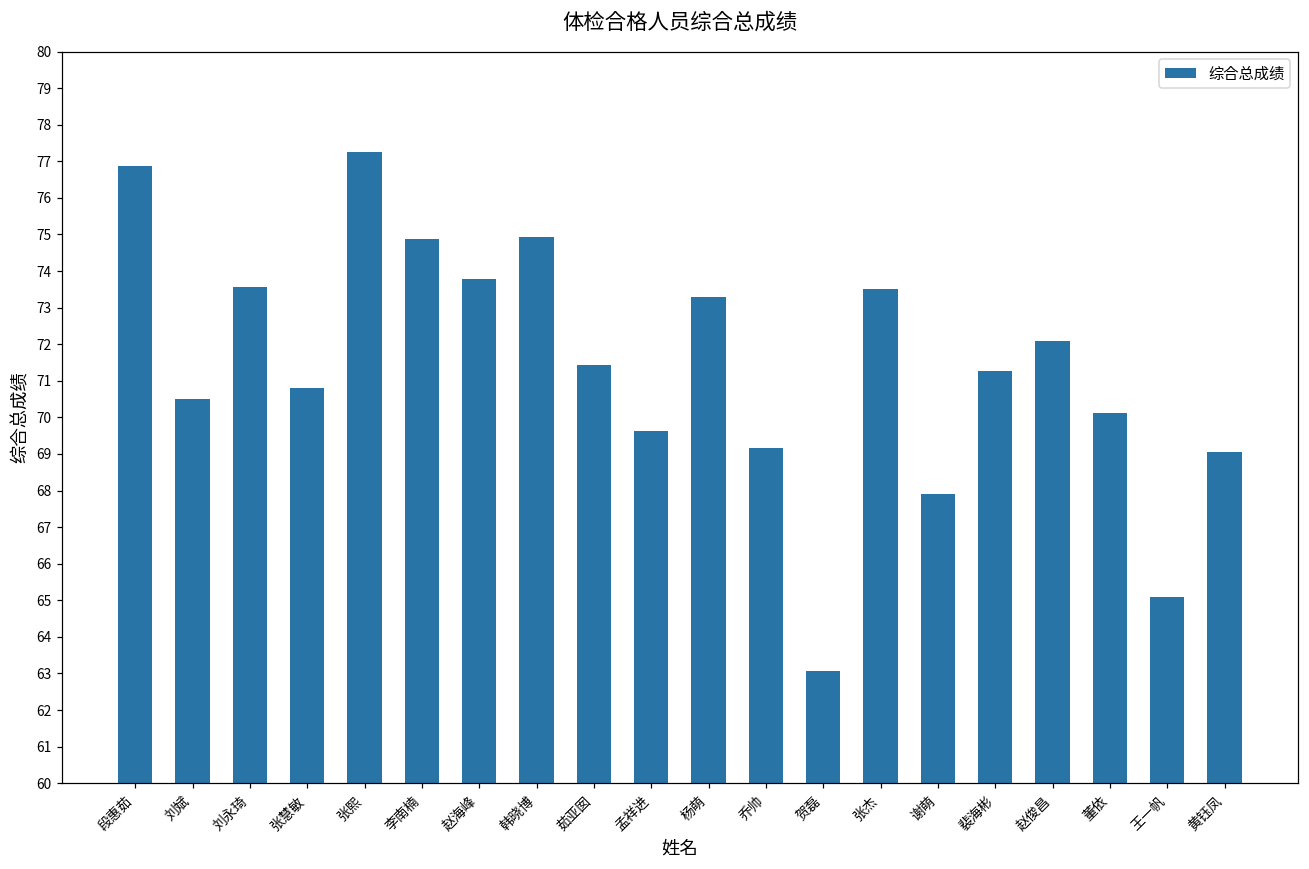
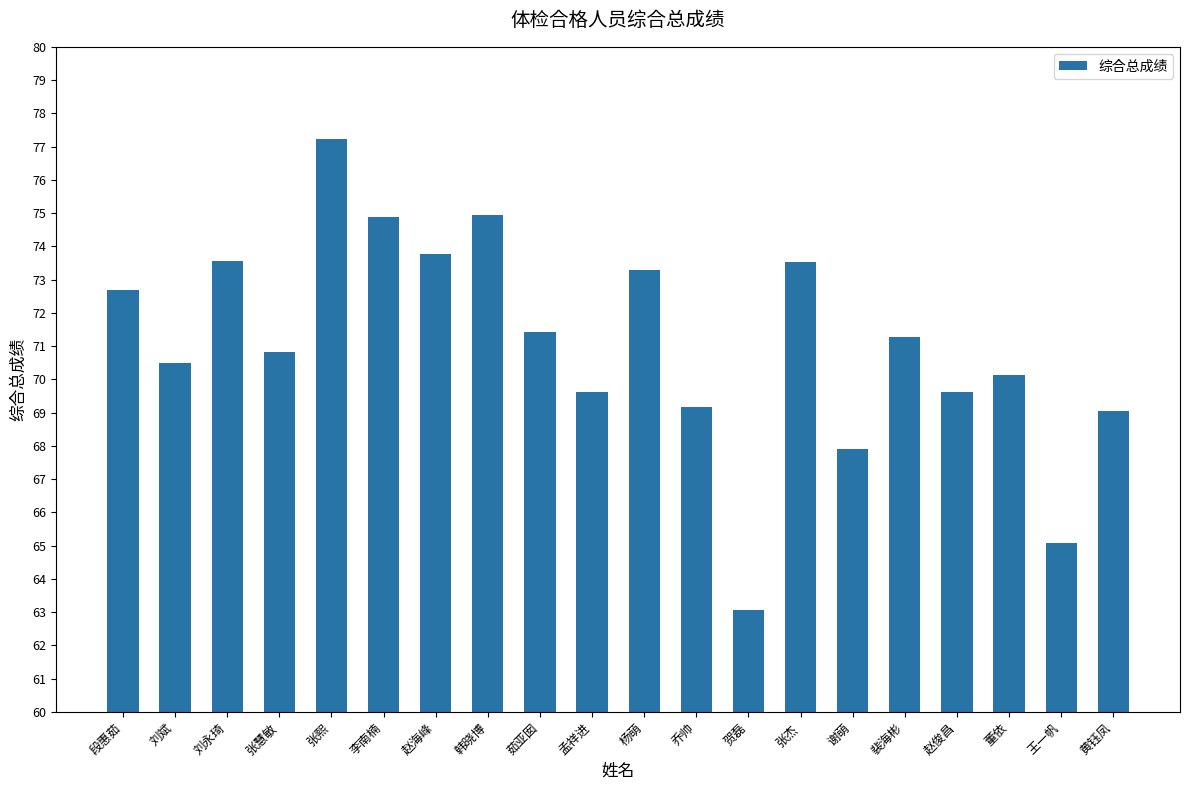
段惠茹: 76.9 -> 72.7
赵俊昌: 72.1 -> 69.6
